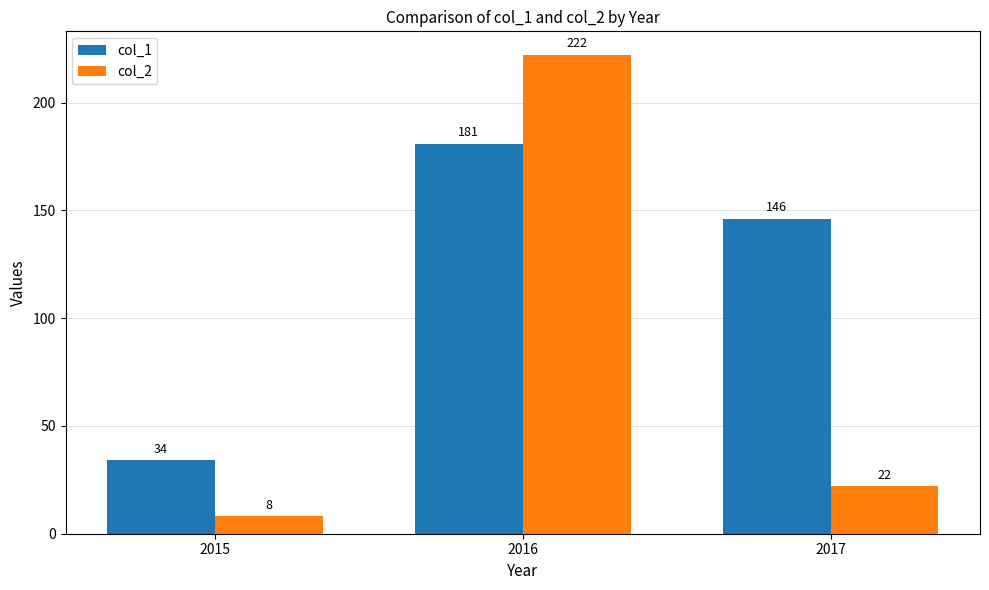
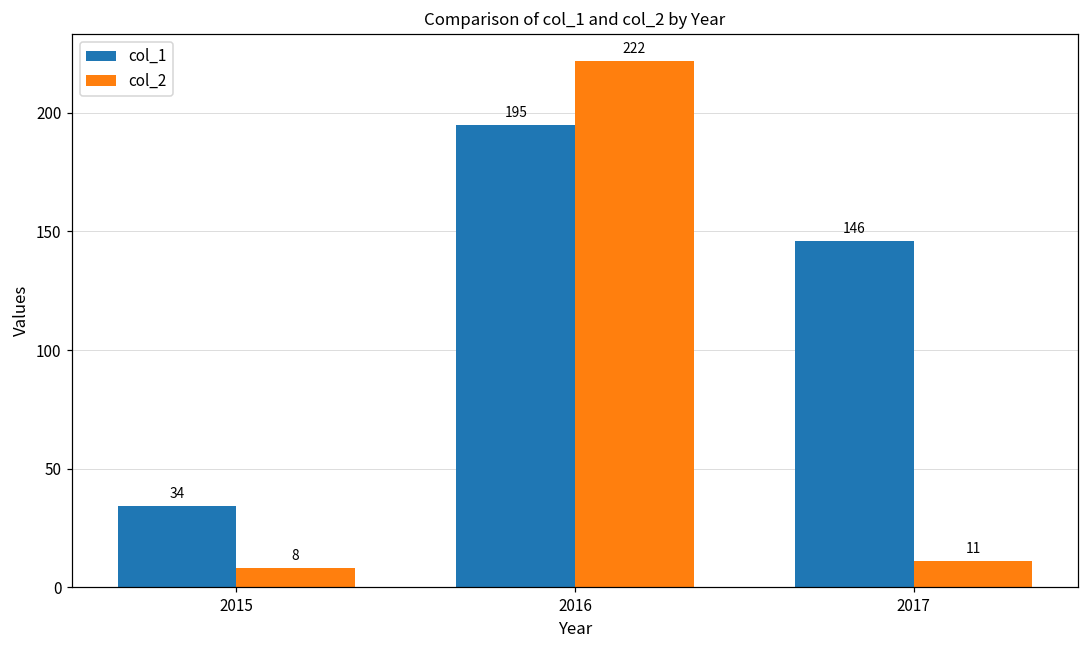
col_1, 2016: 181 -> 195
col_2, 2017: 22 -> 11
